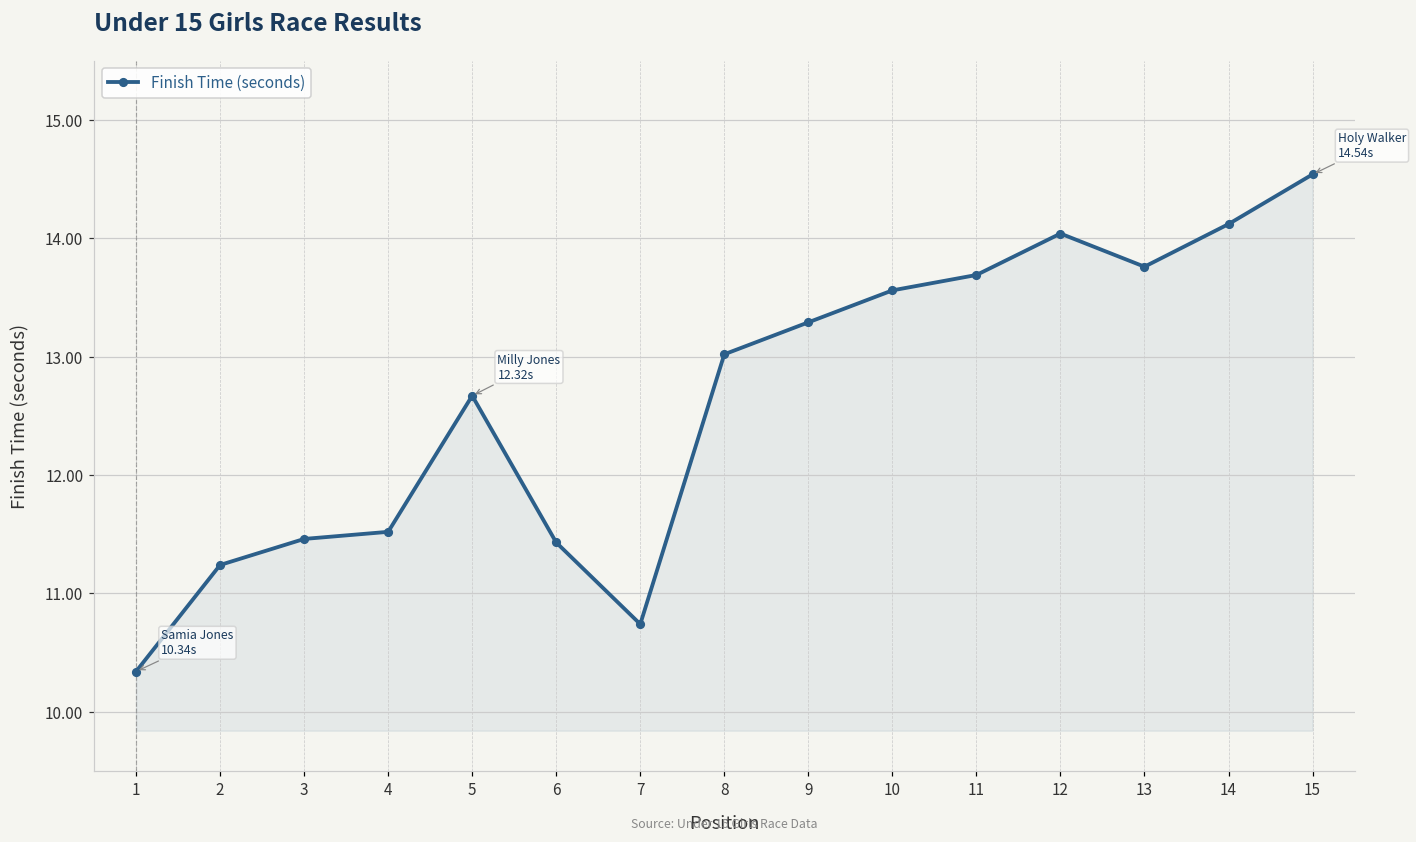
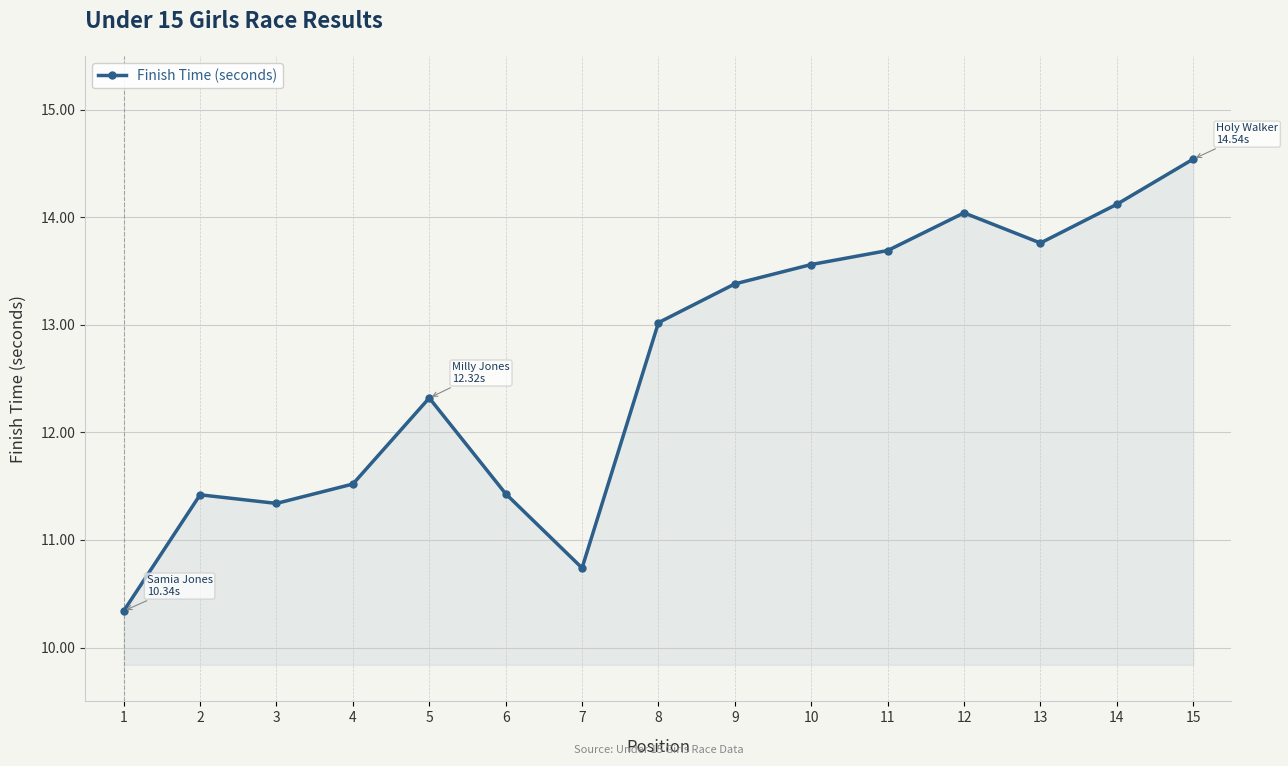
2: 11.24 -> 11.42
3: 11.46 -> 11.34
5: 12.67 -> 12.32
9: 13.29 -> 13.38
